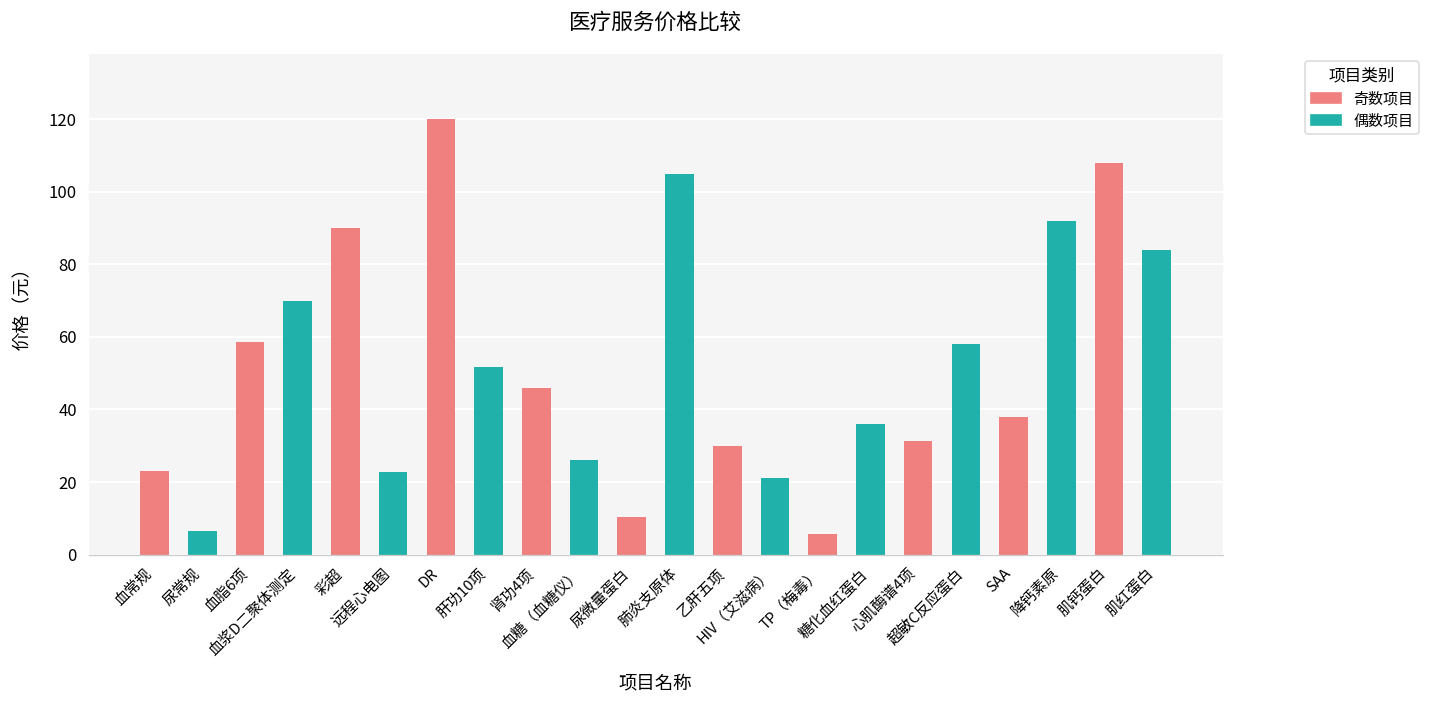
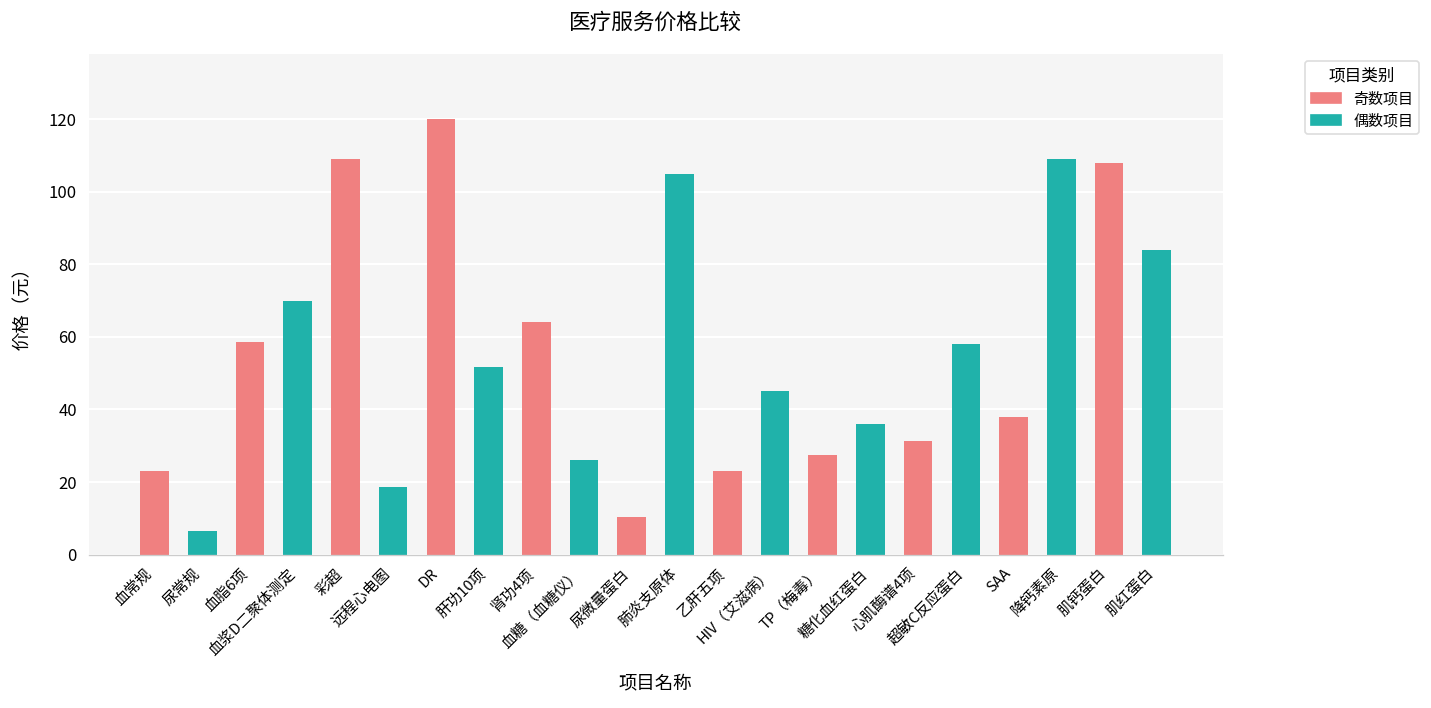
彩超: 90 -> 109
远程心电图: 23 -> 19
肾功4项: 46 -> 64
乙肝五项: 30 -> 23
HIV（艾滋病）: 21 -> 45
TP（梅毒）: 6 -> 28
降钙素原: 92 -> 109
